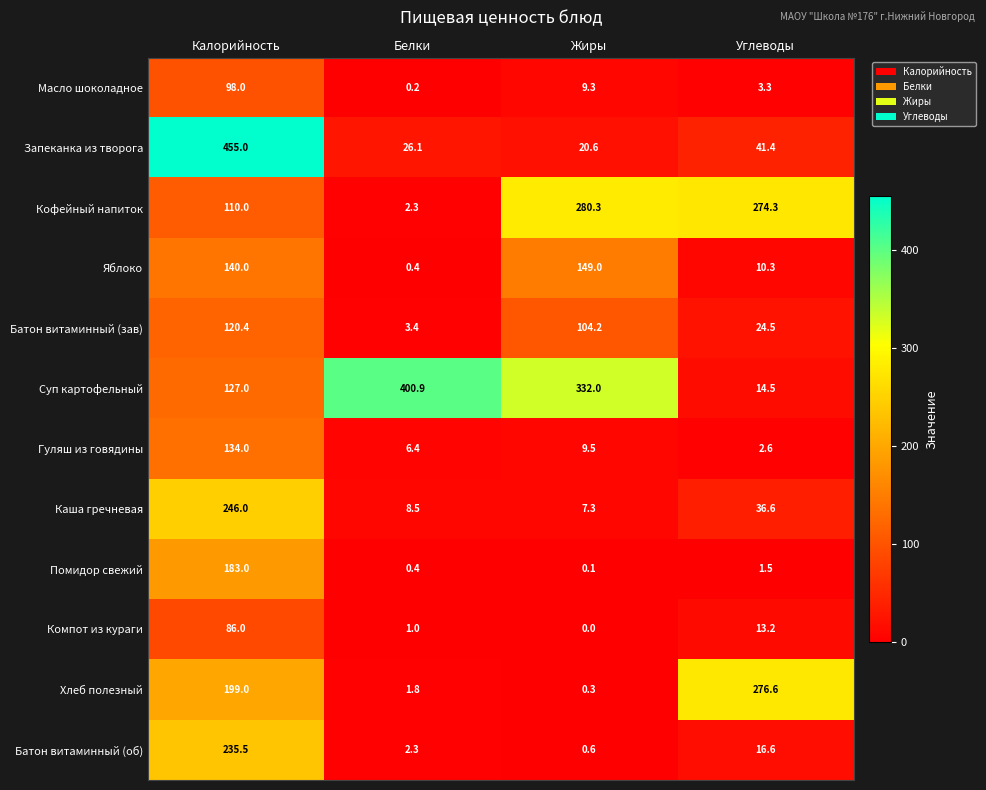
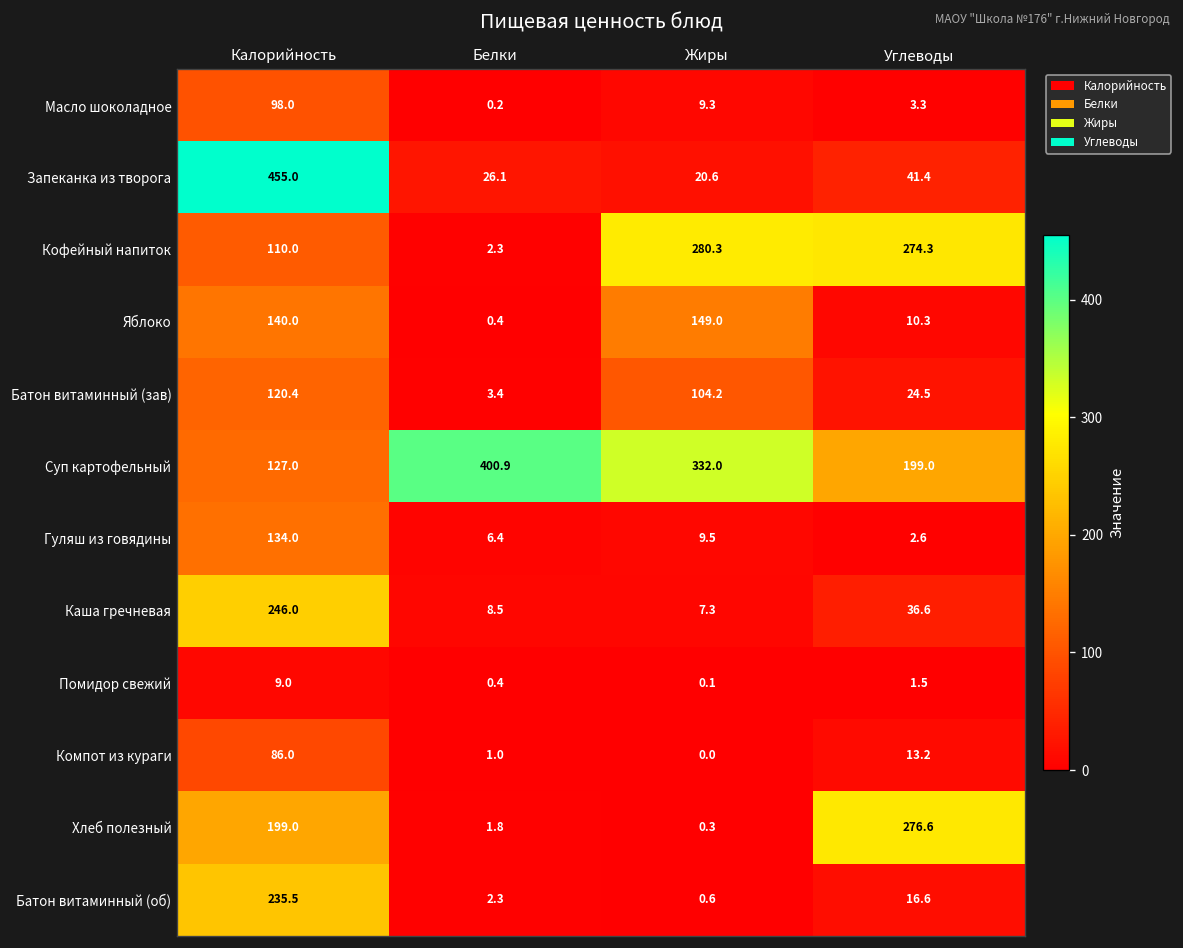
Суп картофельный, Углеводы: 14.5 -> 199.0
Помидор свежий, Калорийность: 183.0 -> 9.0
